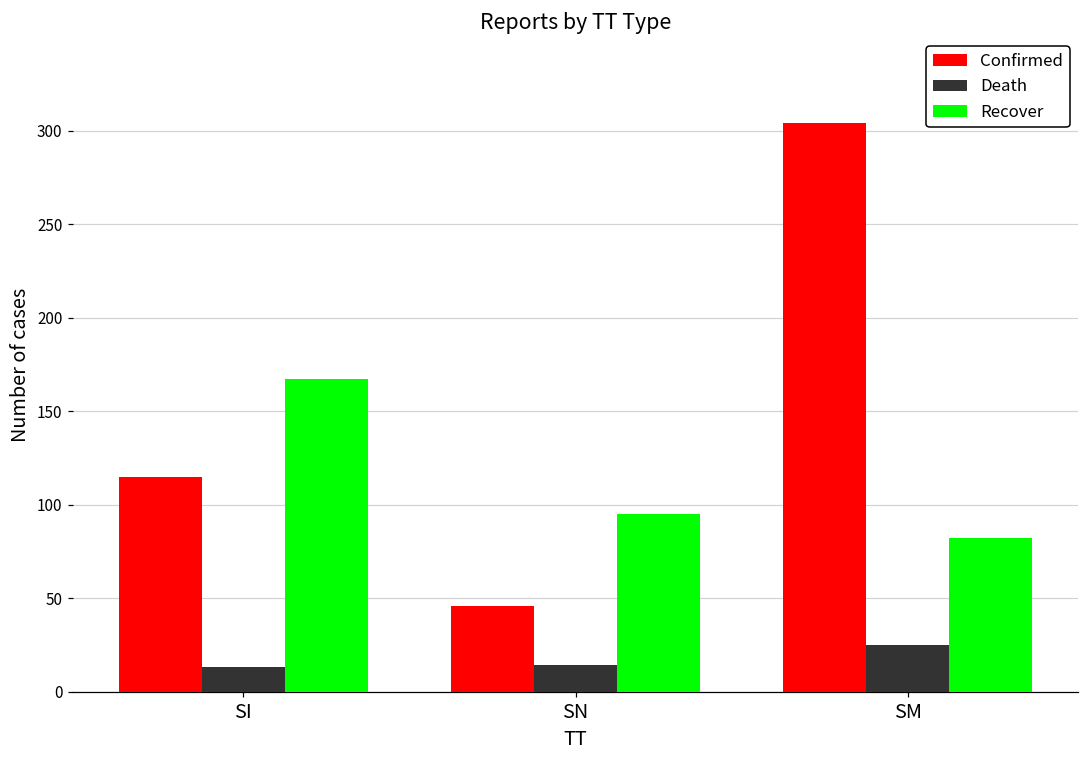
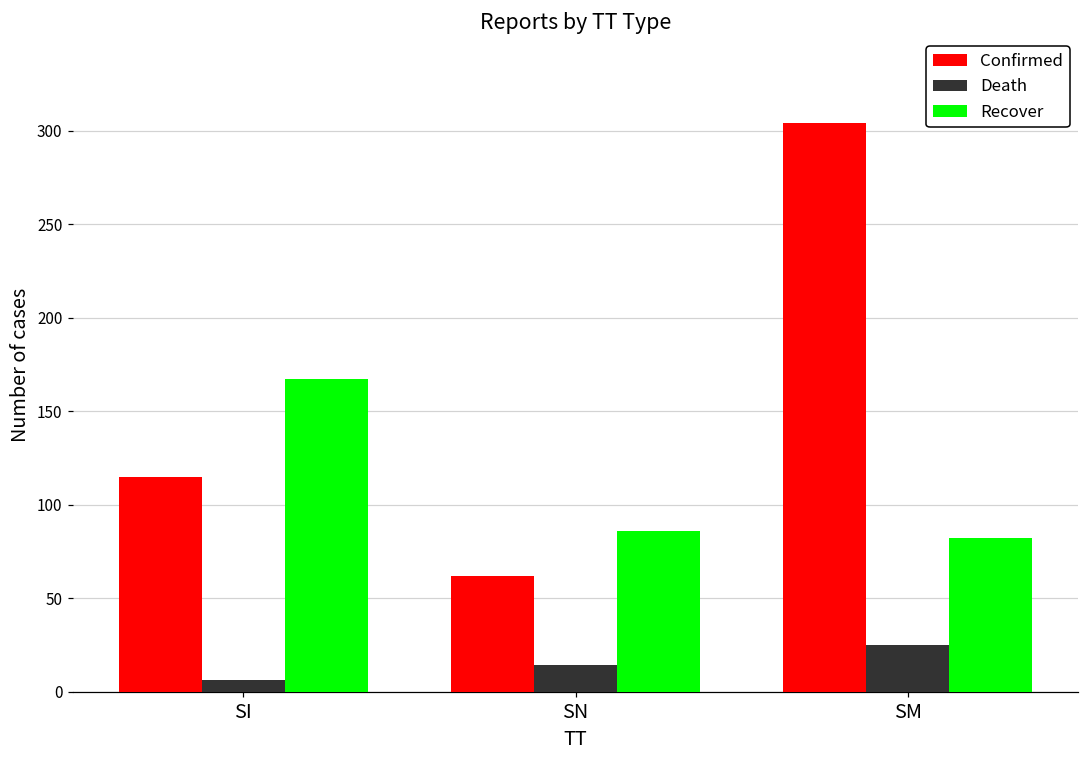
Death, SI: 13 -> 6
Confirmed, SN: 46 -> 62
Recover, SN: 95 -> 86
